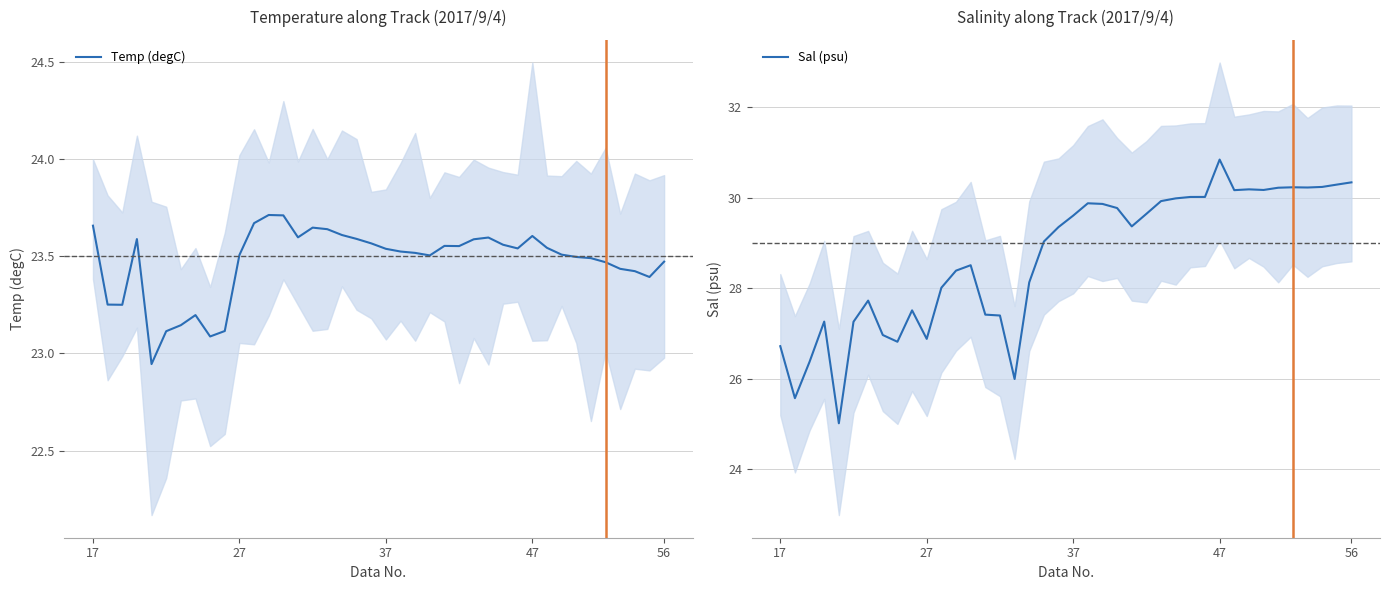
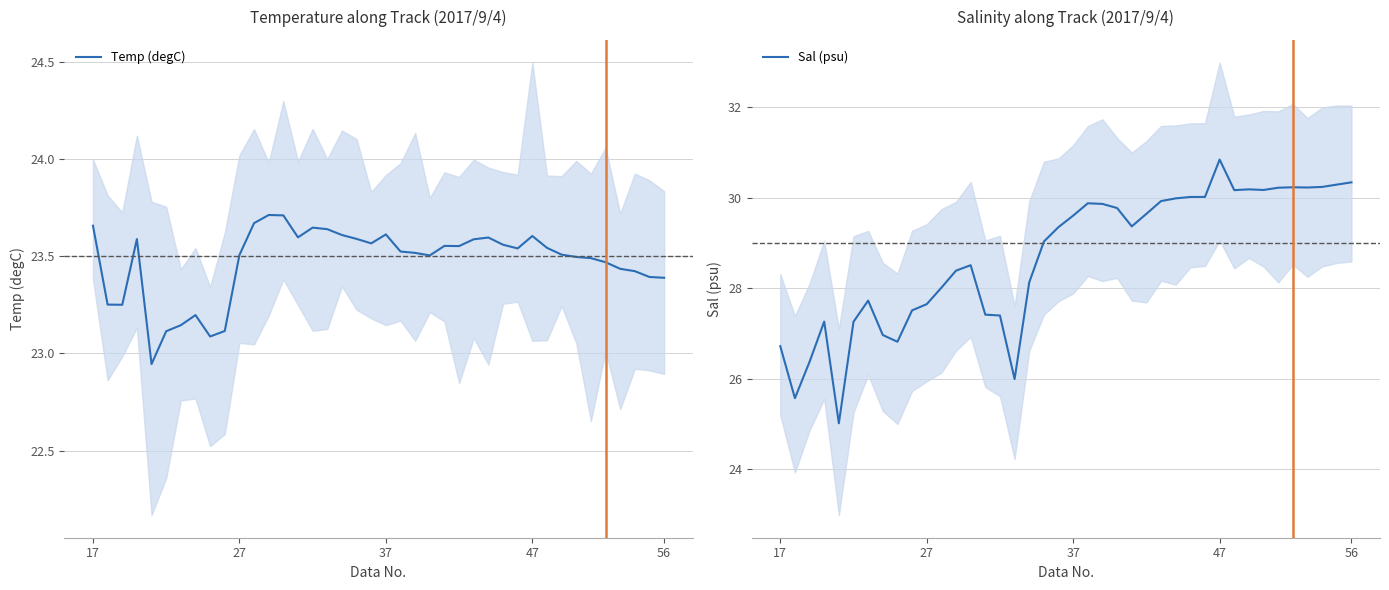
Temperature along Track (2017/9/4), Temp (degC), 37: 23.54 -> 23.61
Temperature along Track (2017/9/4), Temp (degC), 56: 23.47 -> 23.39
Salinity along Track (2017/9/4), Sal (psu), 27: 26.9 -> 27.6
